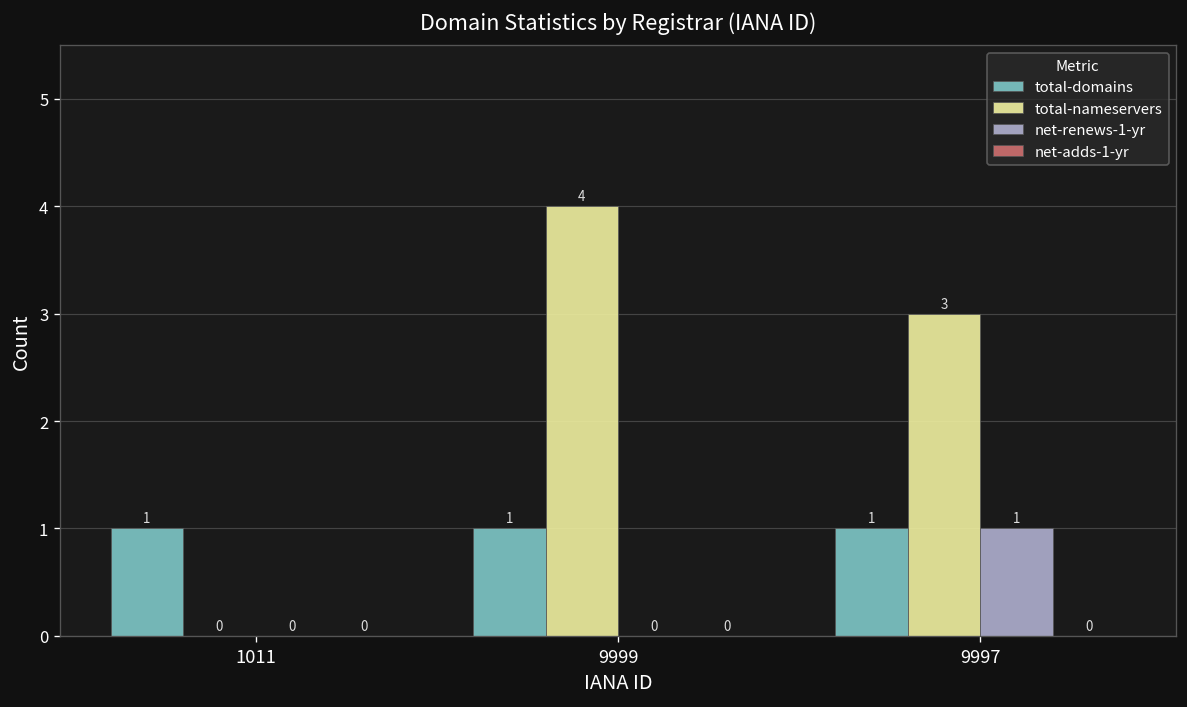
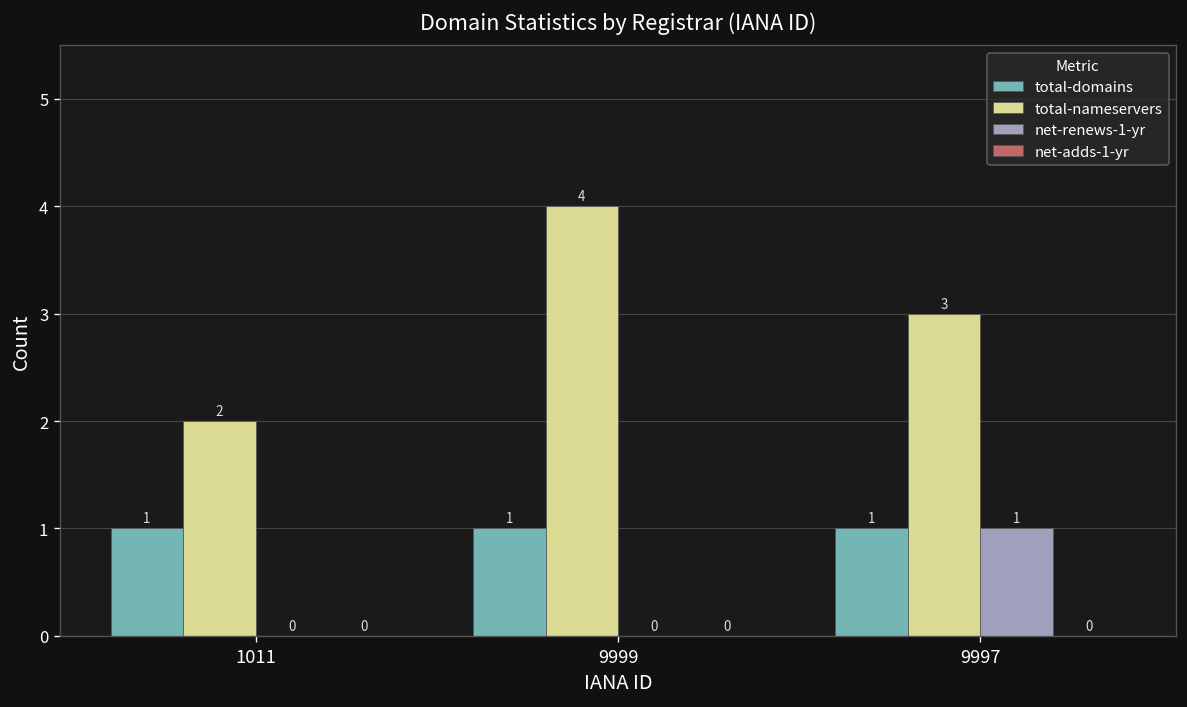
total-nameservers, 1011: 0 -> 2
